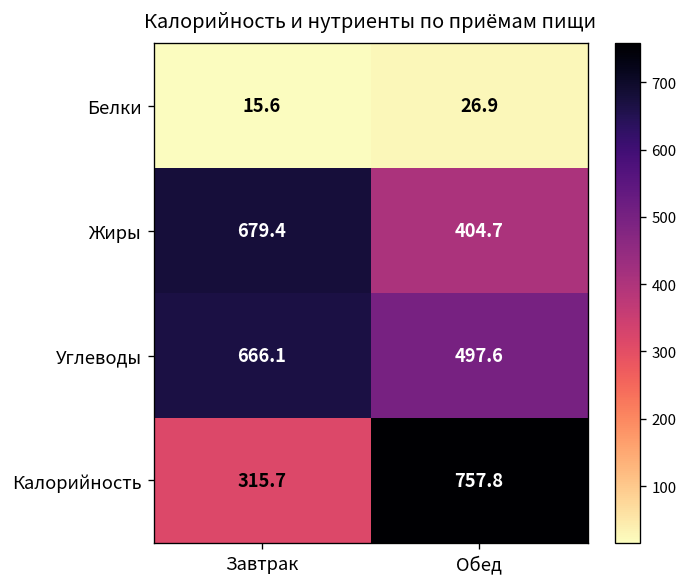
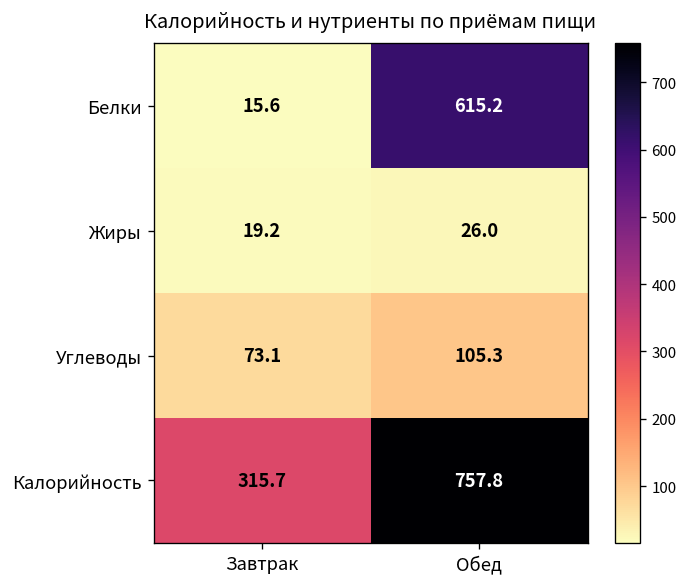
Белки, Обед: 26.9 -> 615.2
Жиры, Завтрак: 679.4 -> 19.2
Жиры, Обед: 404.7 -> 26.0
Углеводы, Завтрак: 666.1 -> 73.1
Углеводы, Обед: 497.6 -> 105.3
